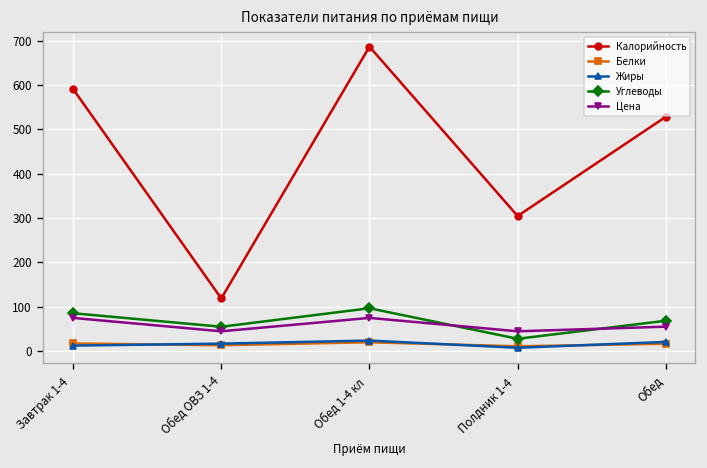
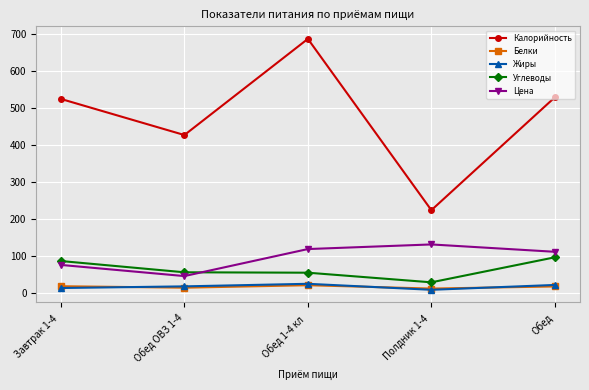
Калорийность, Завтрак 1-4: 590 -> 520
Калорийность, Обед ОВЗ 1-4: 120 -> 430
Углеводы, Обед 1-4 кл: 100 -> 50
Цена, Обед 1-4 кл: 70 -> 120
Калорийность, Полдник 1-4: 300 -> 220
Цена, Полдник 1-4: 40 -> 130
Углеводы, Обед: 70 -> 100
Цена, Обед: 60 -> 110
